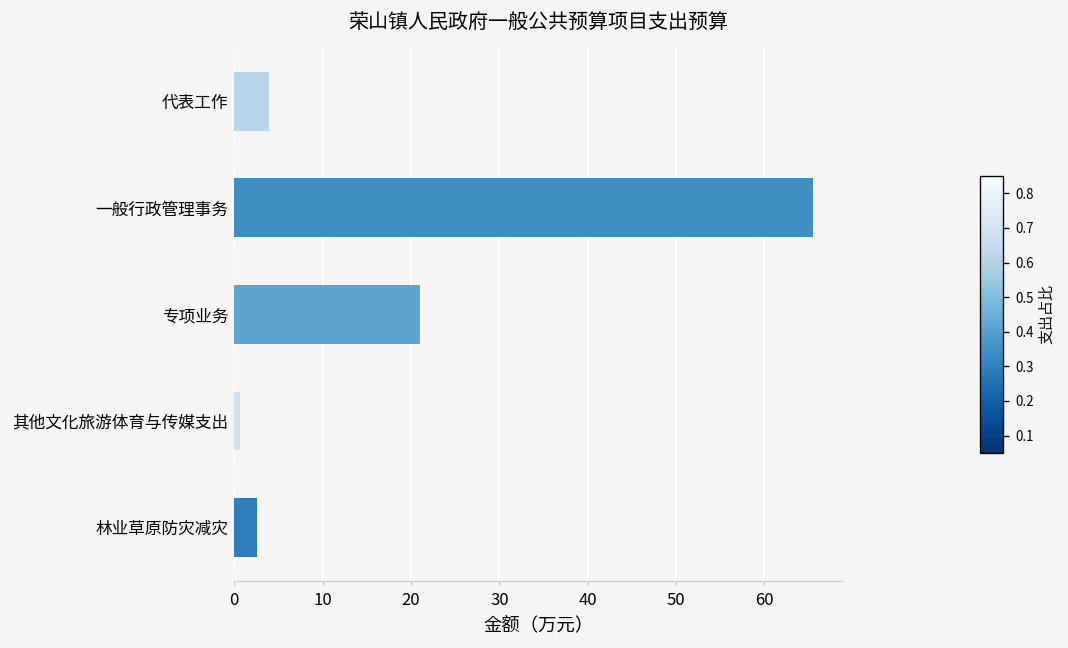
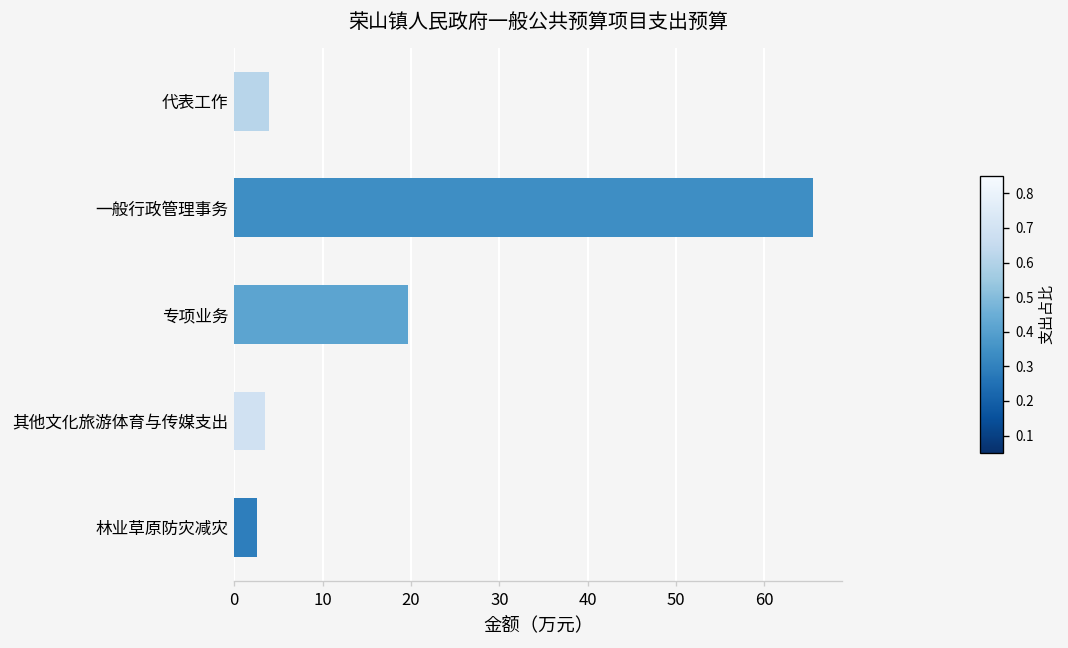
专项业务: 21 -> 20
其他文化旅游体育与传媒支出: 1 -> 4
